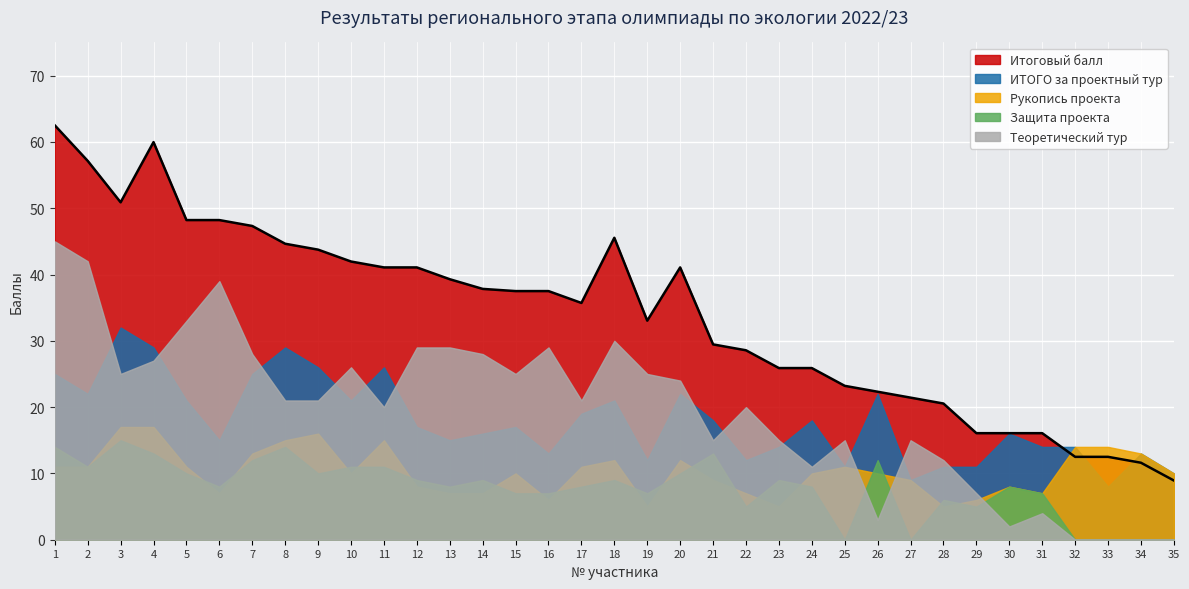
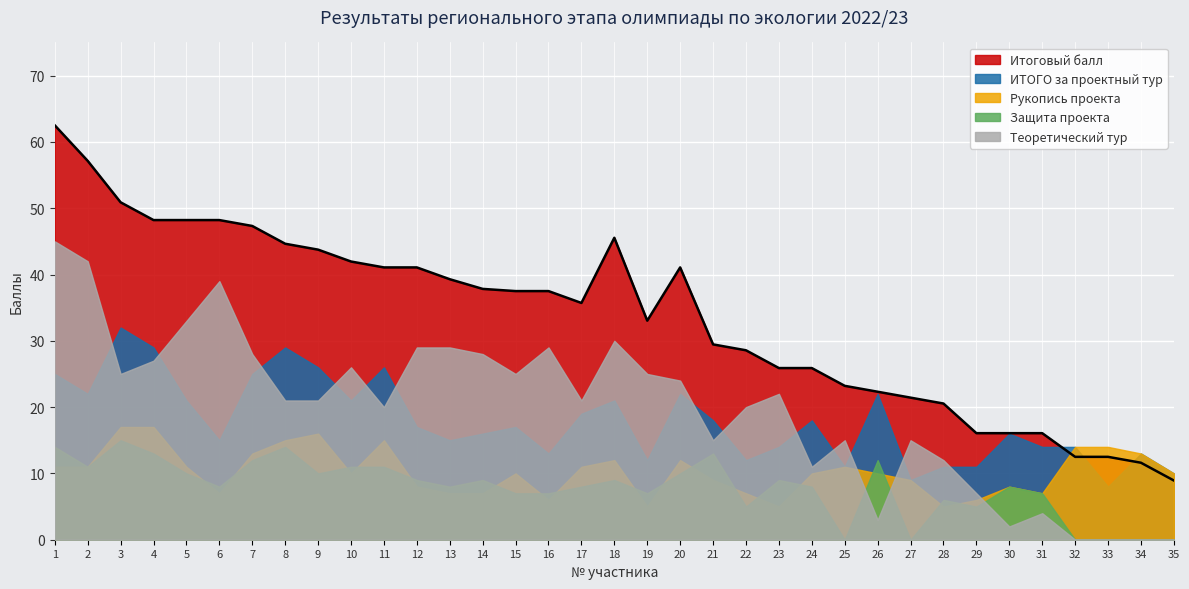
Итоговый балл, 4: 60 -> 48
Теоретический тур, 23: 15 -> 22
